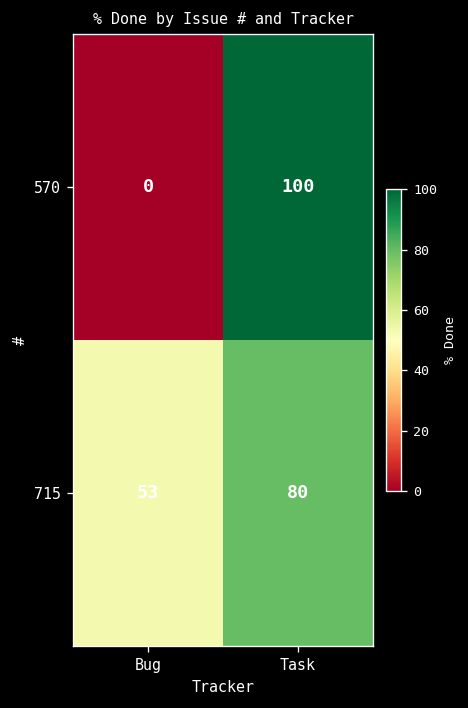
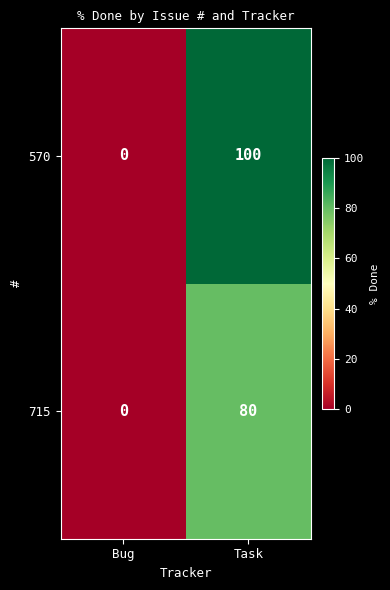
715, Bug: 53 -> 0
